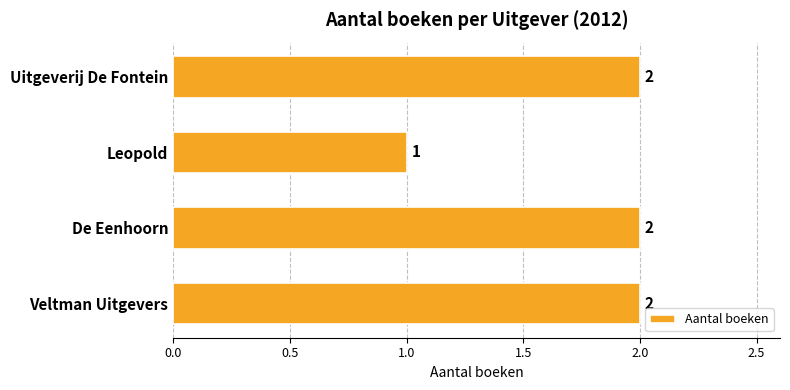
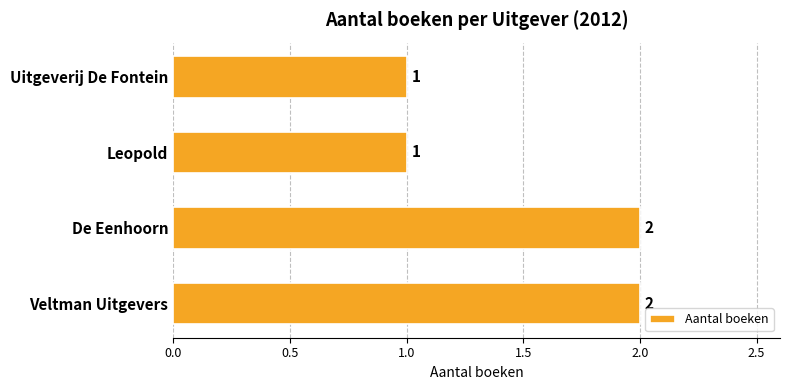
Uitgeverij De Fontein: 2 -> 1
